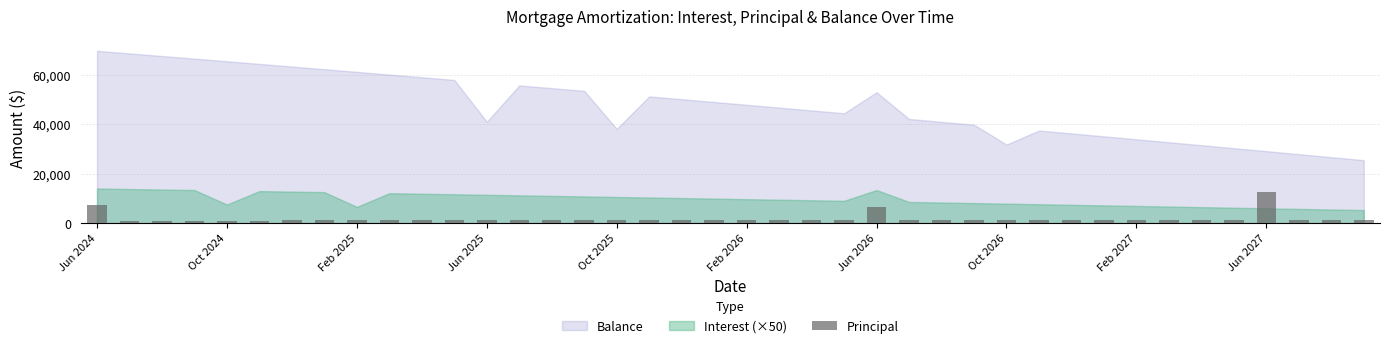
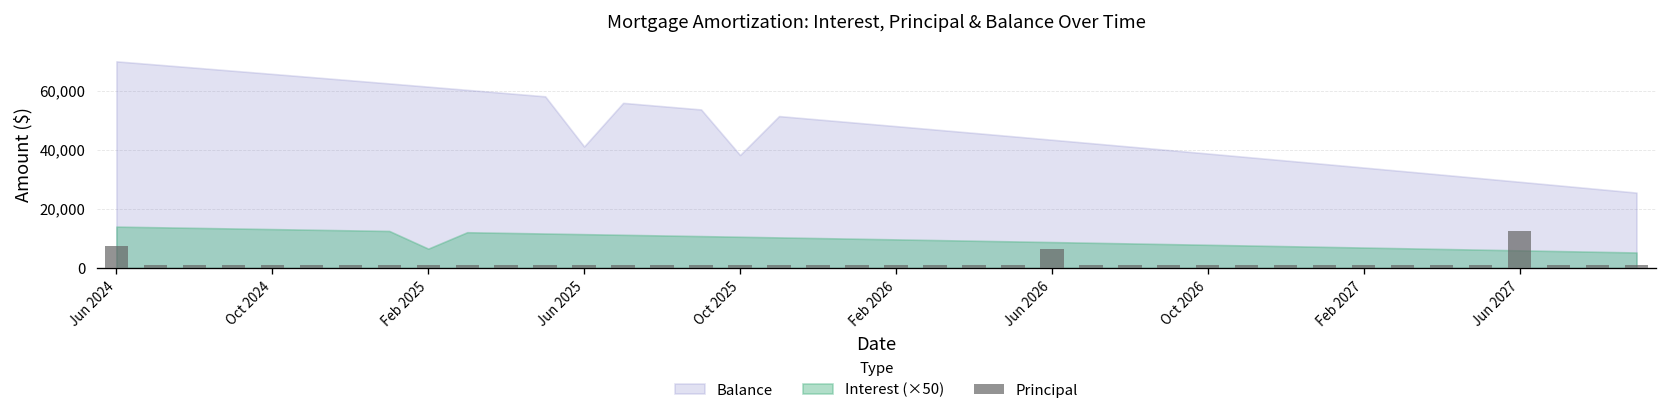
Interest (×50), Oct 2024: 8,000 -> 13,000
Balance, Jun 2026: 53,000 -> 43,000
Interest (×50), Jun 2026: 13,000 -> 9,000
Balance, Oct 2026: 32,000 -> 39,000
